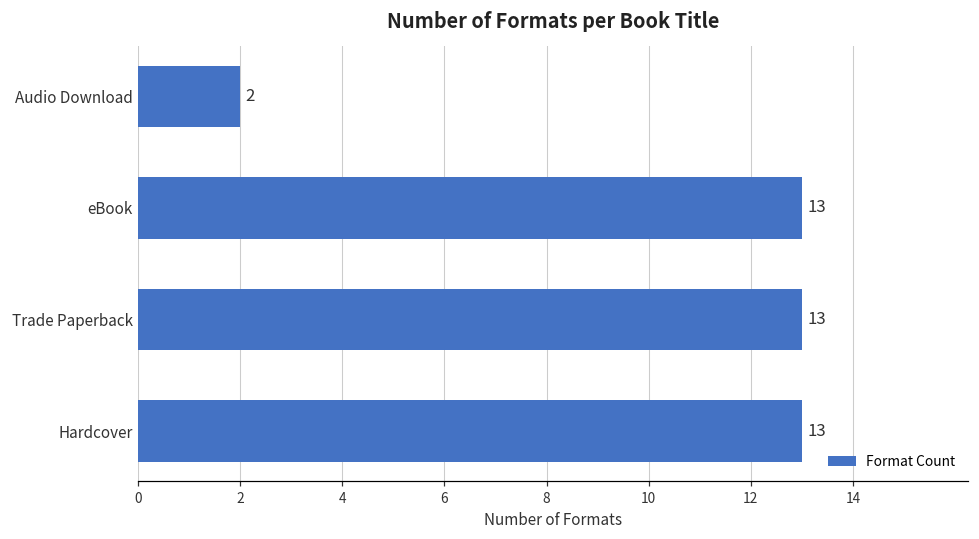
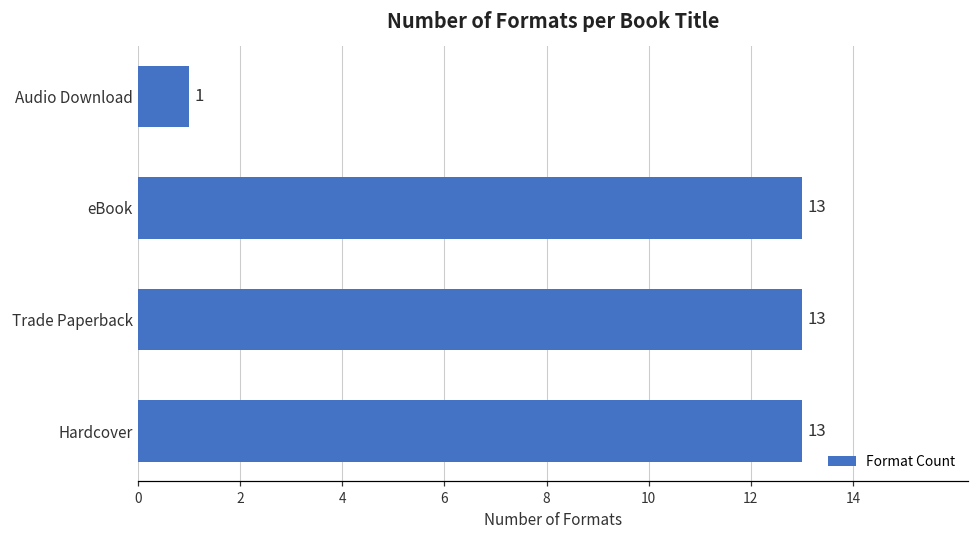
Audio Download: 2 -> 1
